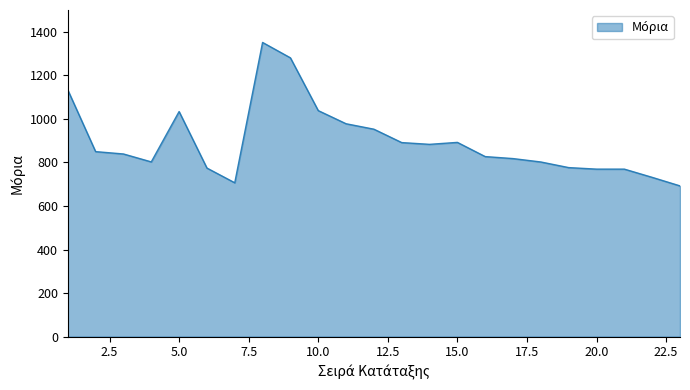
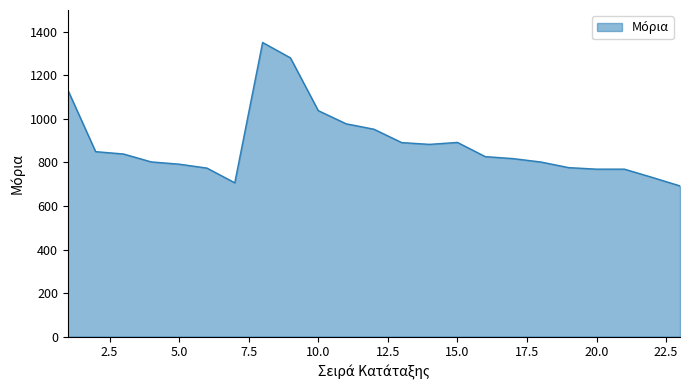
5.0: 1030 -> 790
